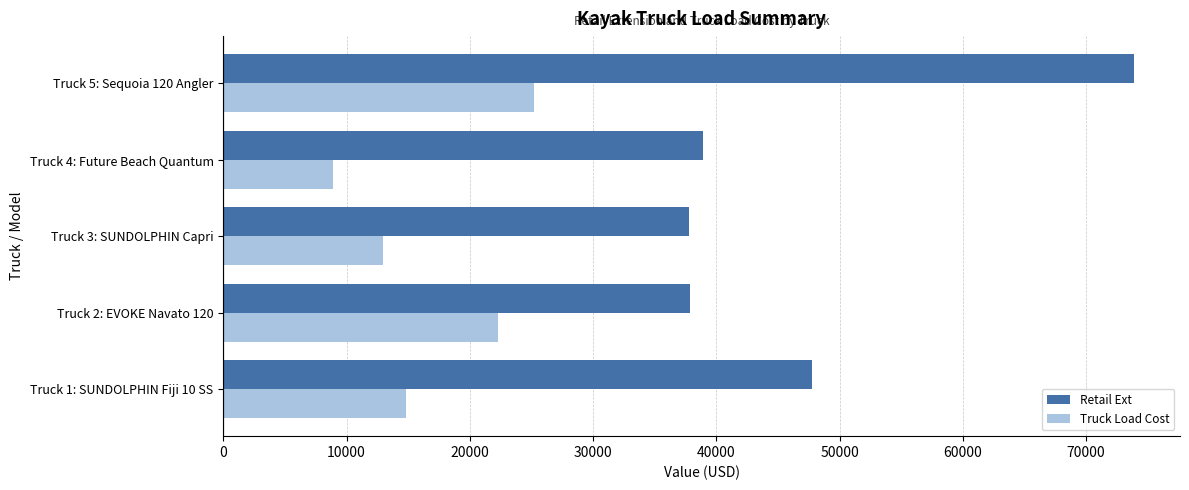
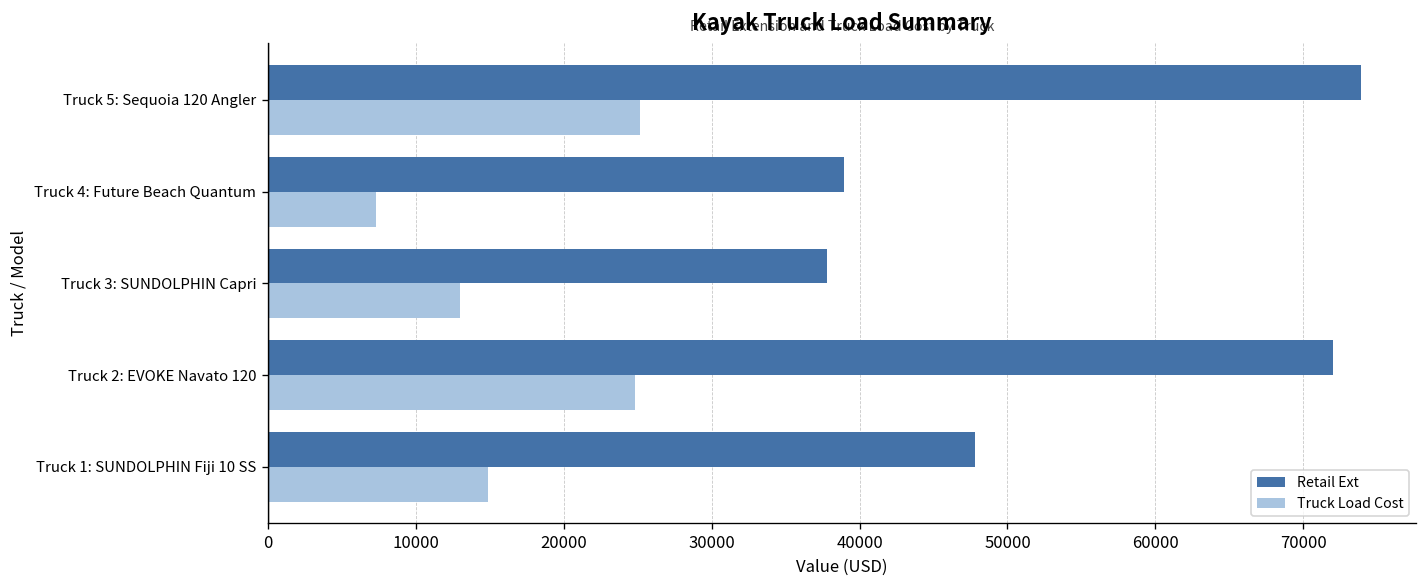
Truck Load Cost, Truck 4: Future Beach Quantum: 8900 -> 7300
Retail Ext, Truck 2: EVOKE Navato 120: 37900 -> 72000
Truck Load Cost, Truck 2: EVOKE Navato 120: 22300 -> 24800
